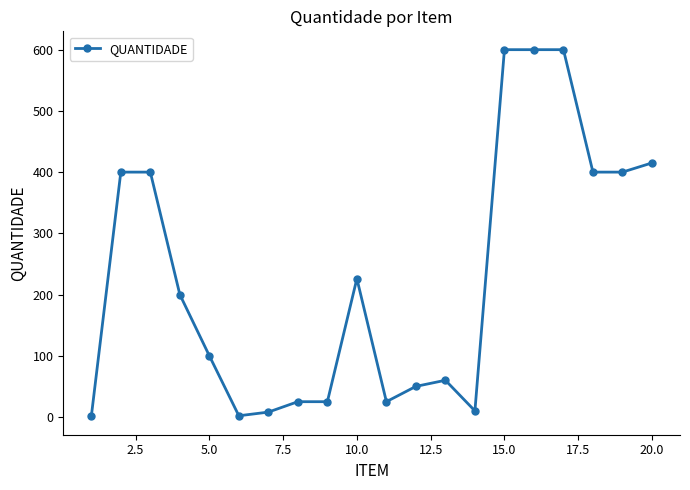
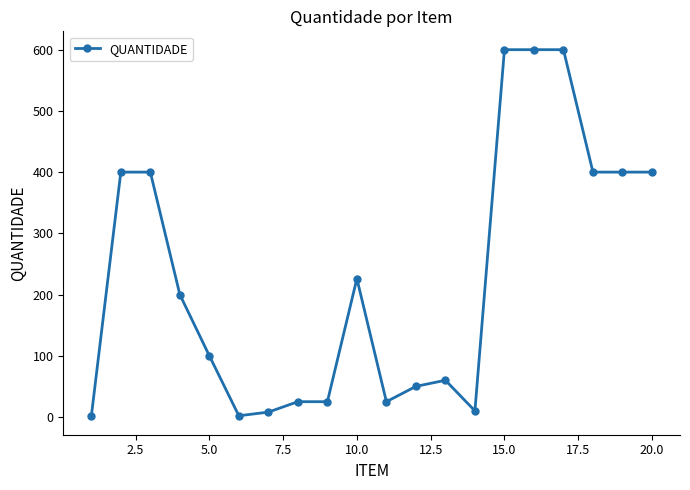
20.0: 420 -> 400
